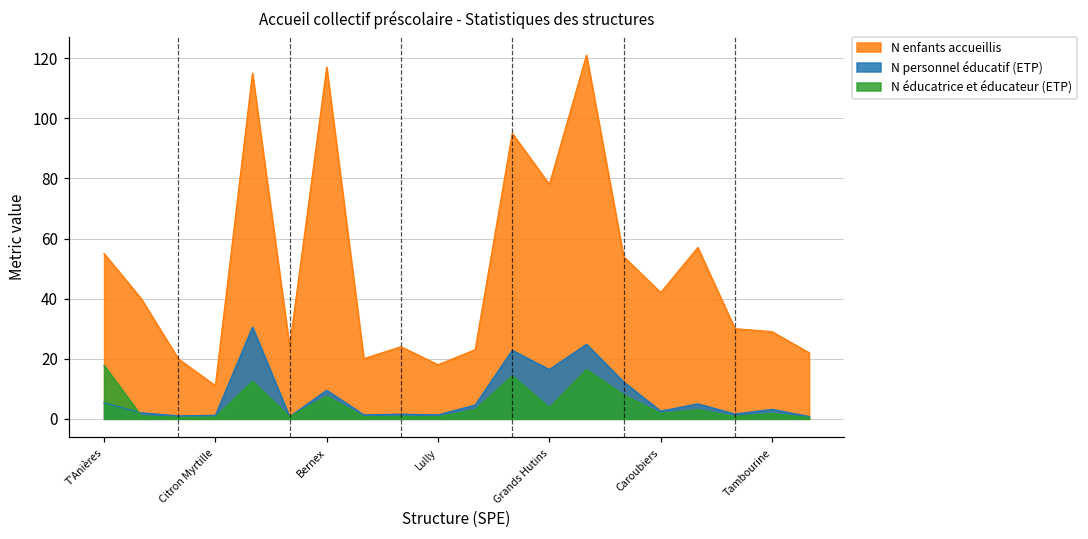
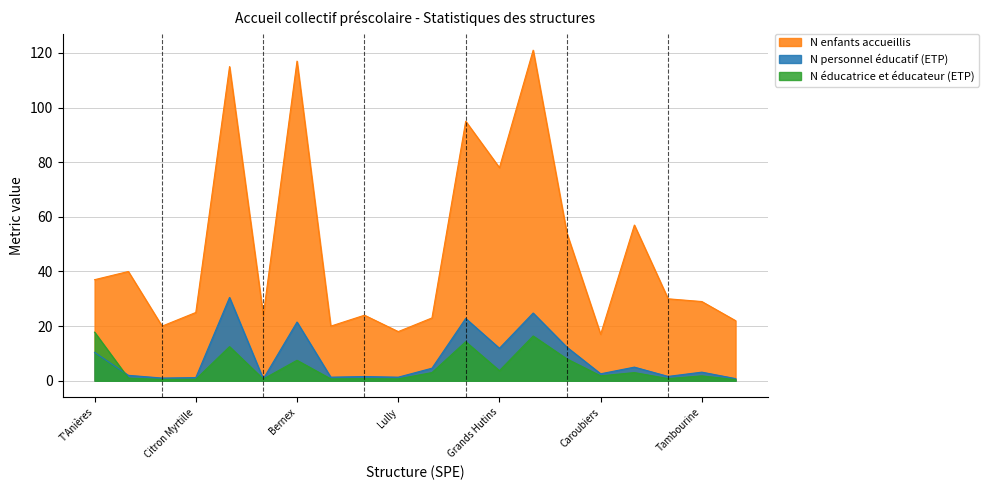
N enfants accueillis, T'Anières: 55 -> 37
N personnel éducatif (ETP), T'Anières: 5 -> 10
N enfants accueillis, Citron Myrtille: 11 -> 25
N personnel éducatif (ETP), Bernex: 10 -> 22
N personnel éducatif (ETP), Grands Hutins: 16 -> 12
N enfants accueillis, Caroubiers: 42 -> 17
